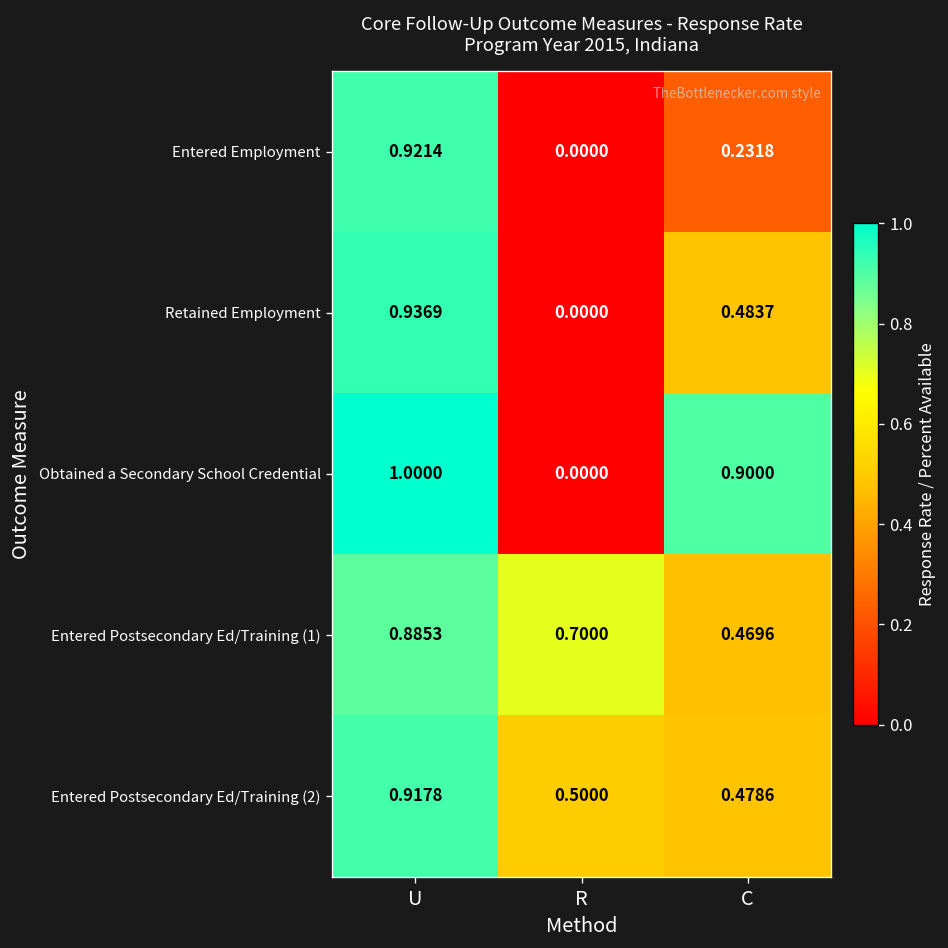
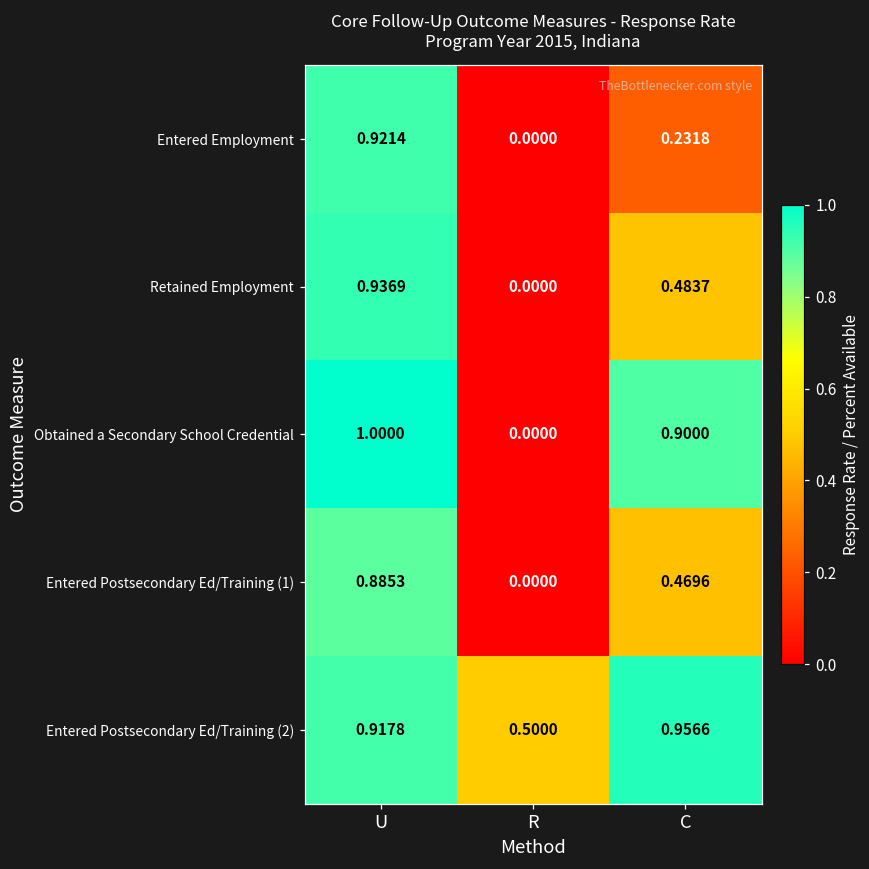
Entered Postsecondary Ed/Training (1), R: 0.7000 -> 0.0000
Entered Postsecondary Ed/Training (2), C: 0.4786 -> 0.9566
